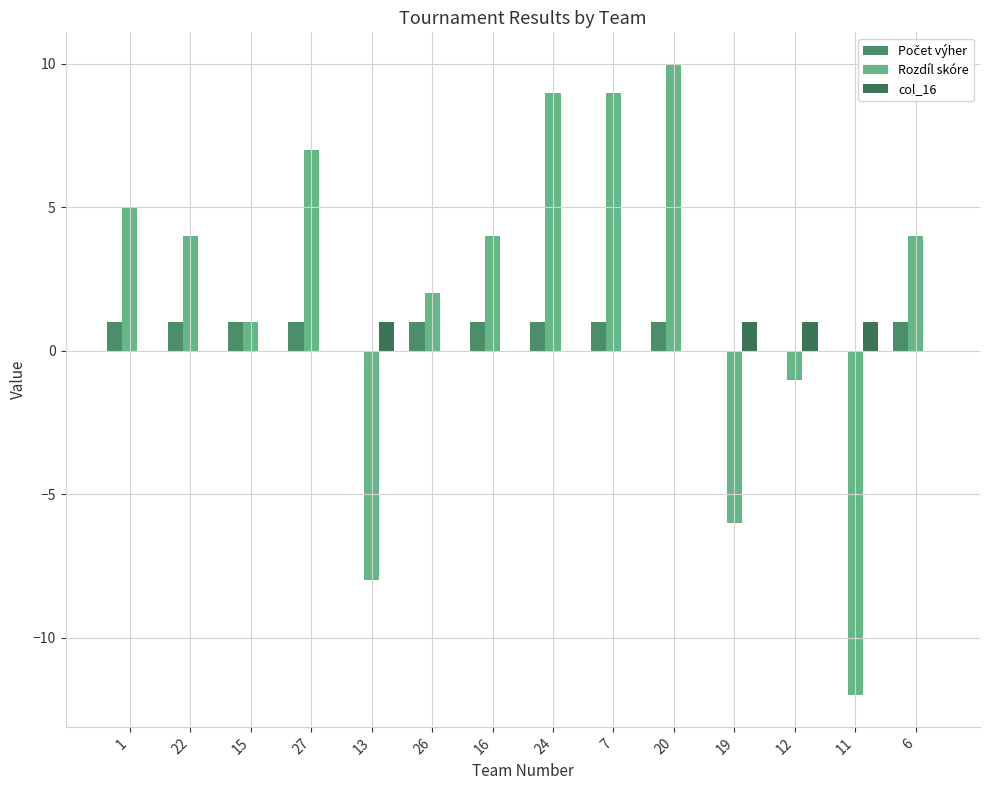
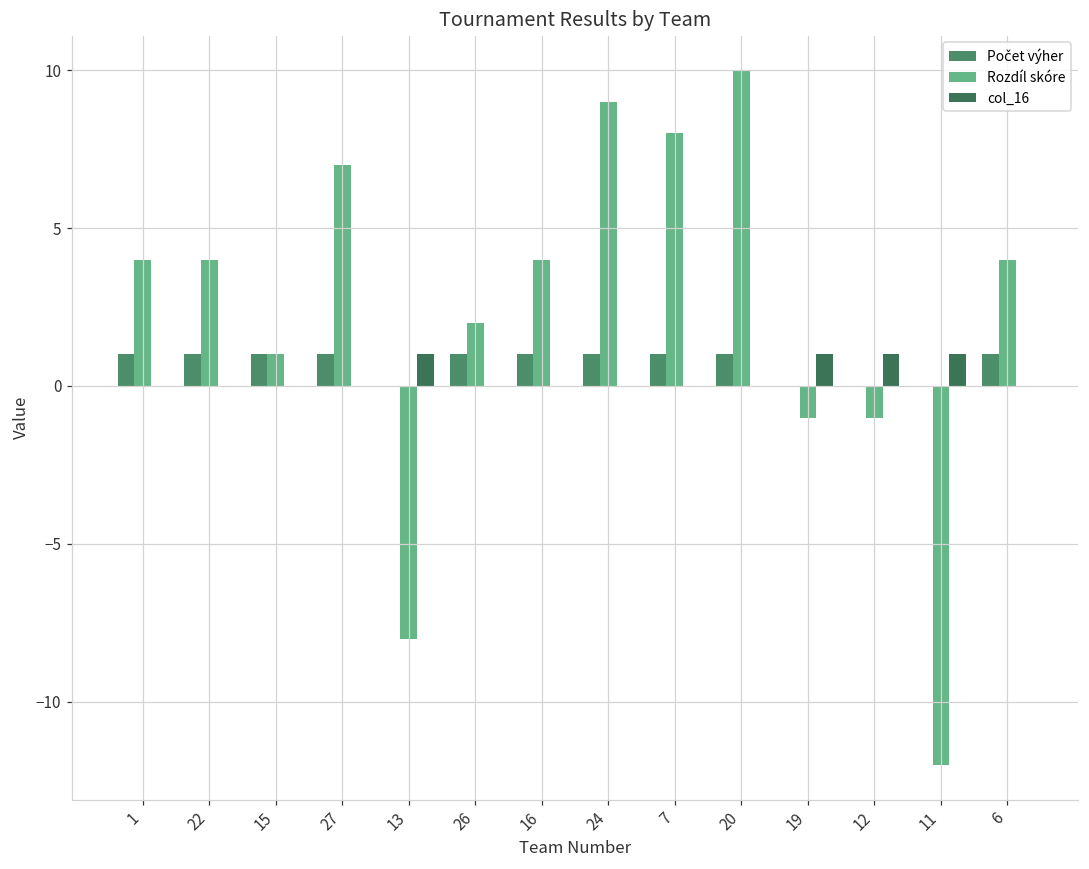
Rozdíl skóre, 1: 5 -> 4
Rozdíl skóre, 7: 9 -> 8
Rozdíl skóre, 19: -6 -> -1
